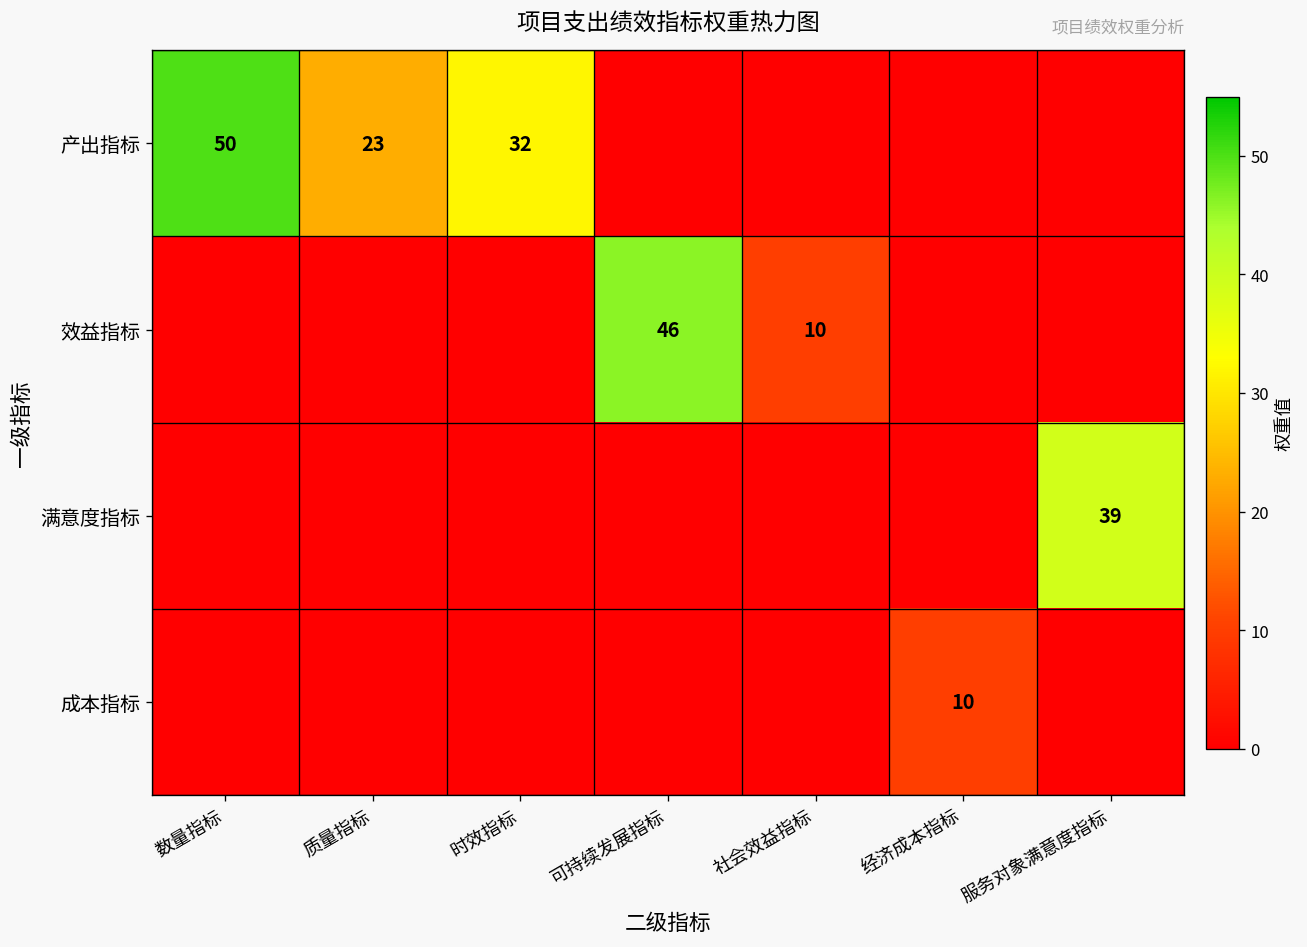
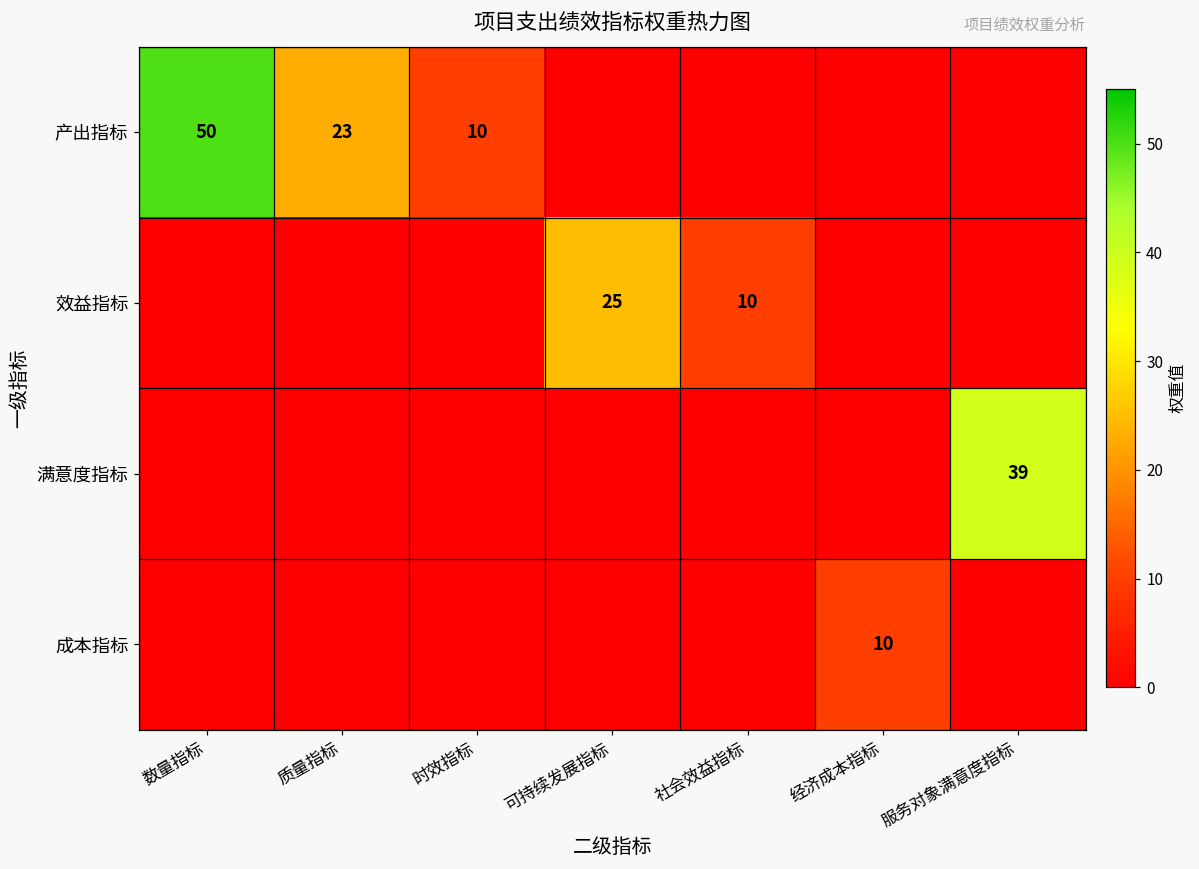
产出指标, 时效指标: 32 -> 10
效益指标, 可持续发展指标: 46 -> 25
